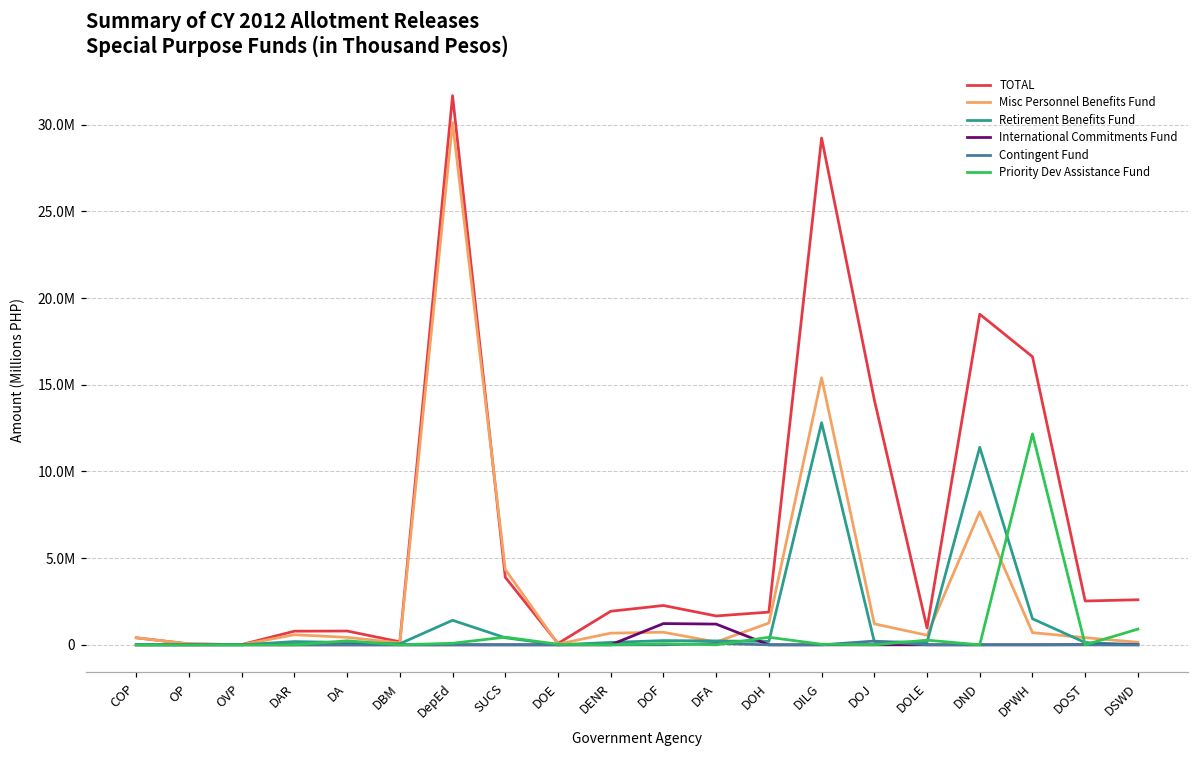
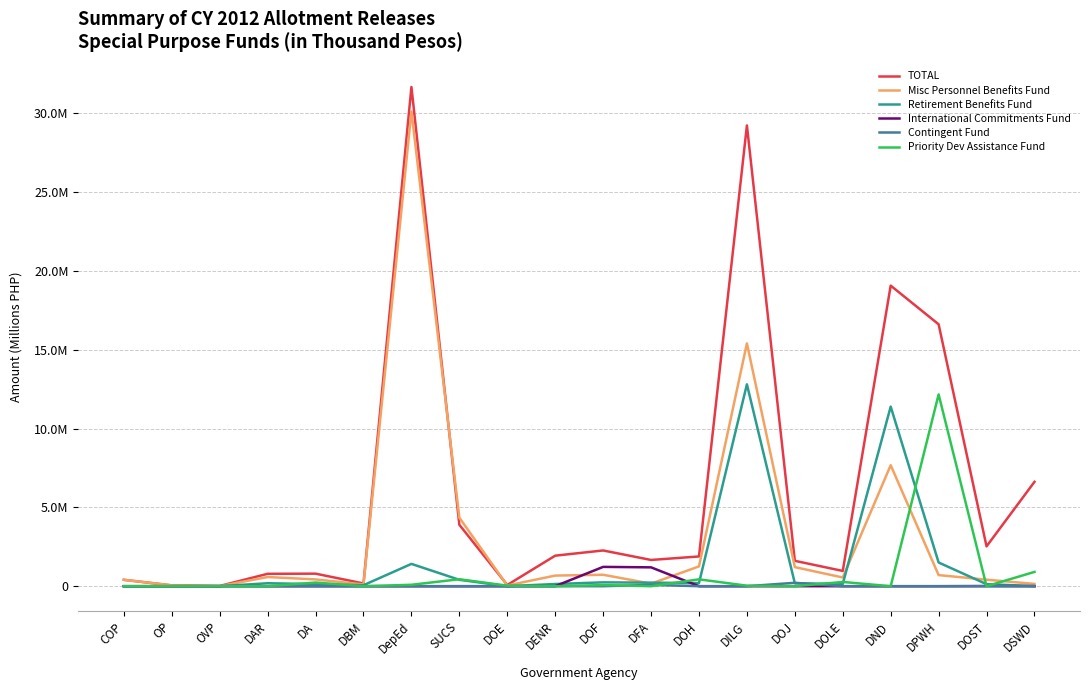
TOTAL, DOJ: 14100000 -> 1600000
TOTAL, DSWD: 2600000 -> 6600000
